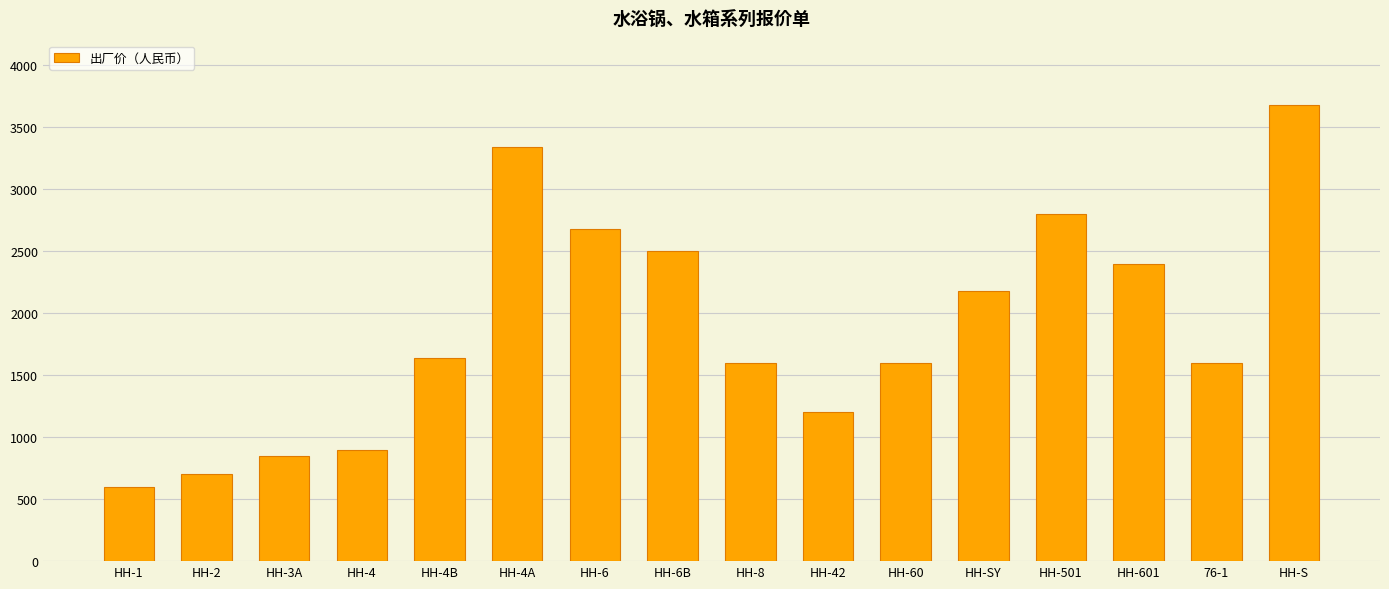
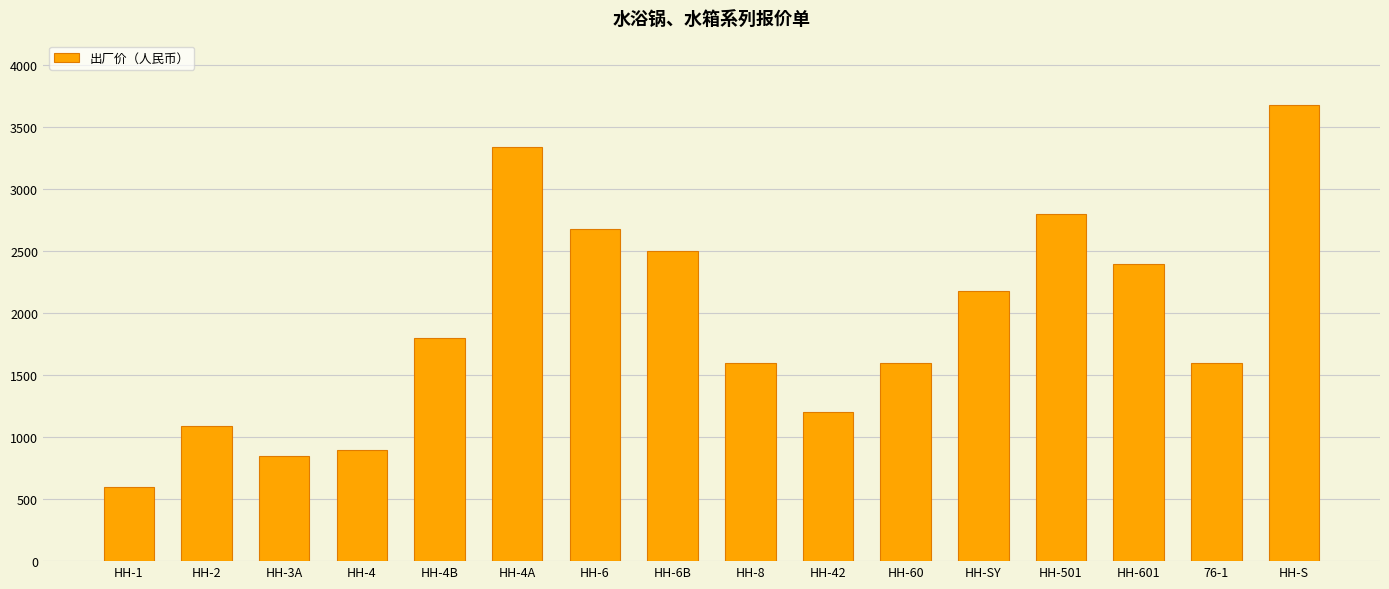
HH-2: 700 -> 1090
HH-4B: 1640 -> 1800
